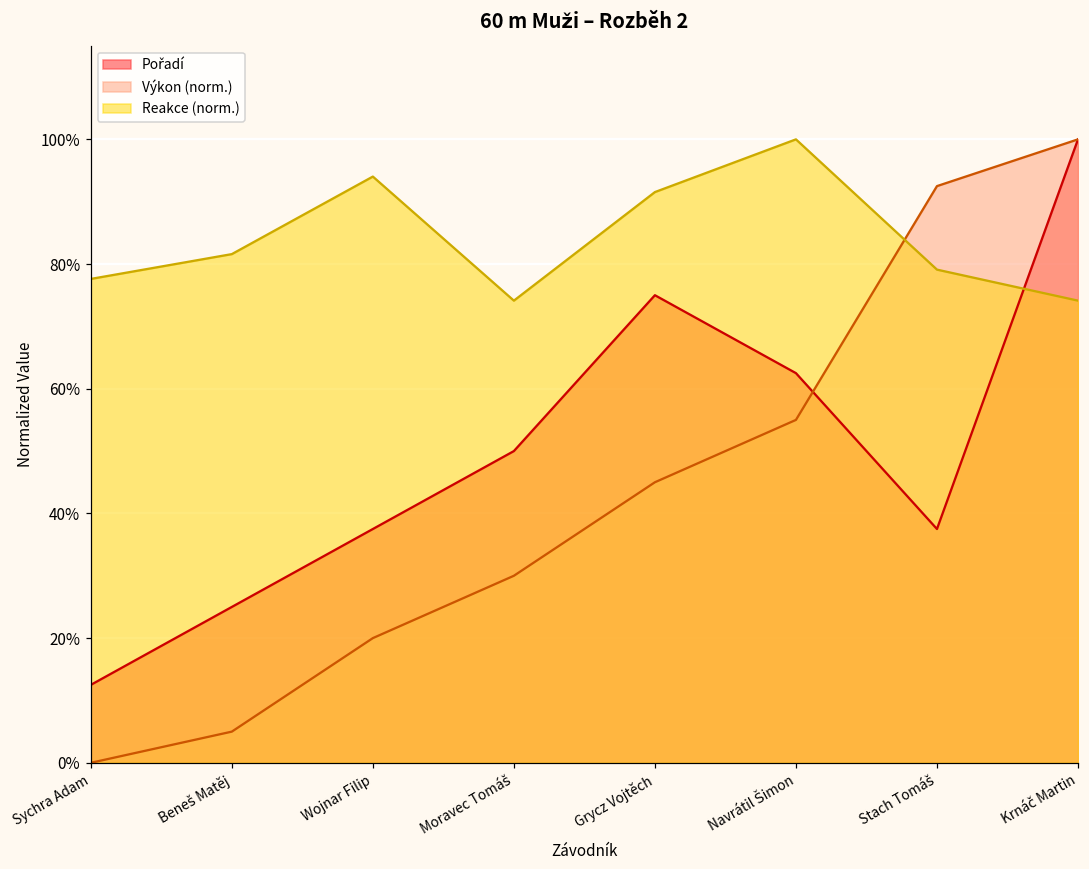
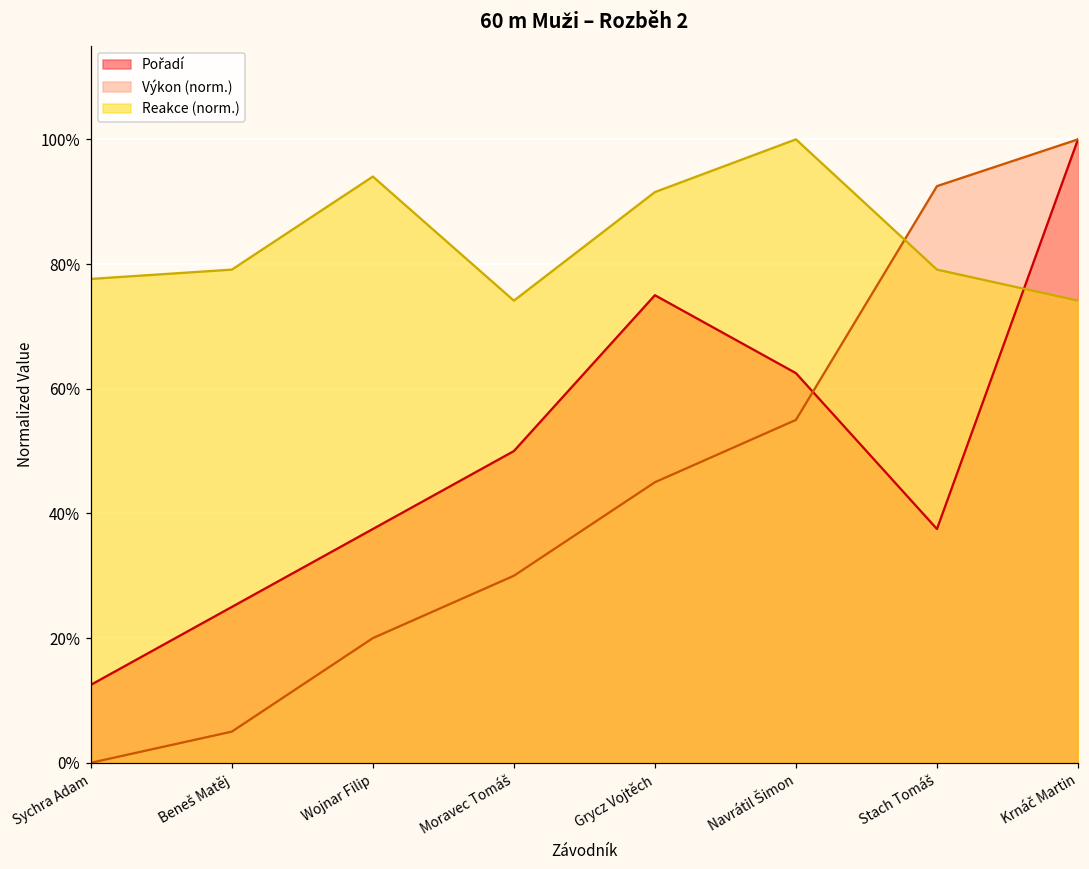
Reakce (norm.), Beneš Matěj: 82% -> 79%
